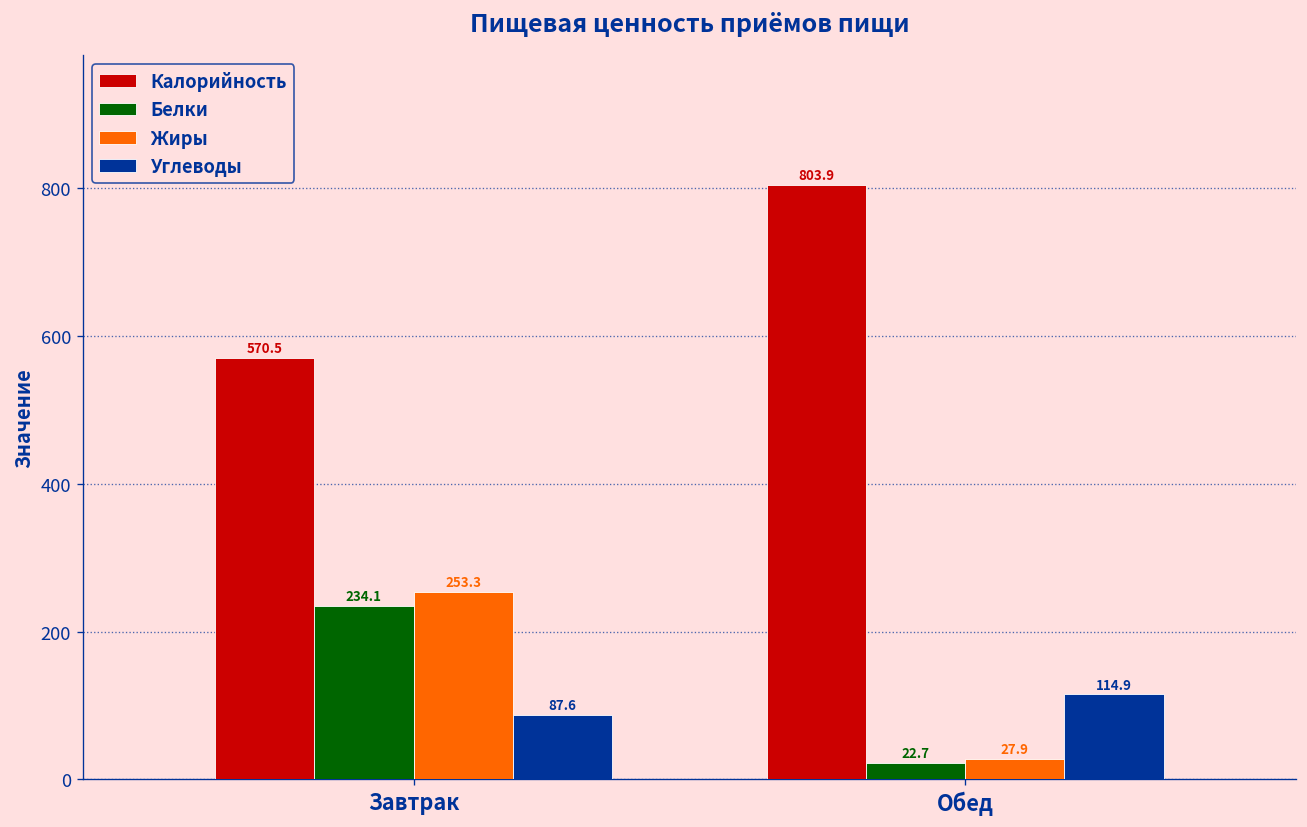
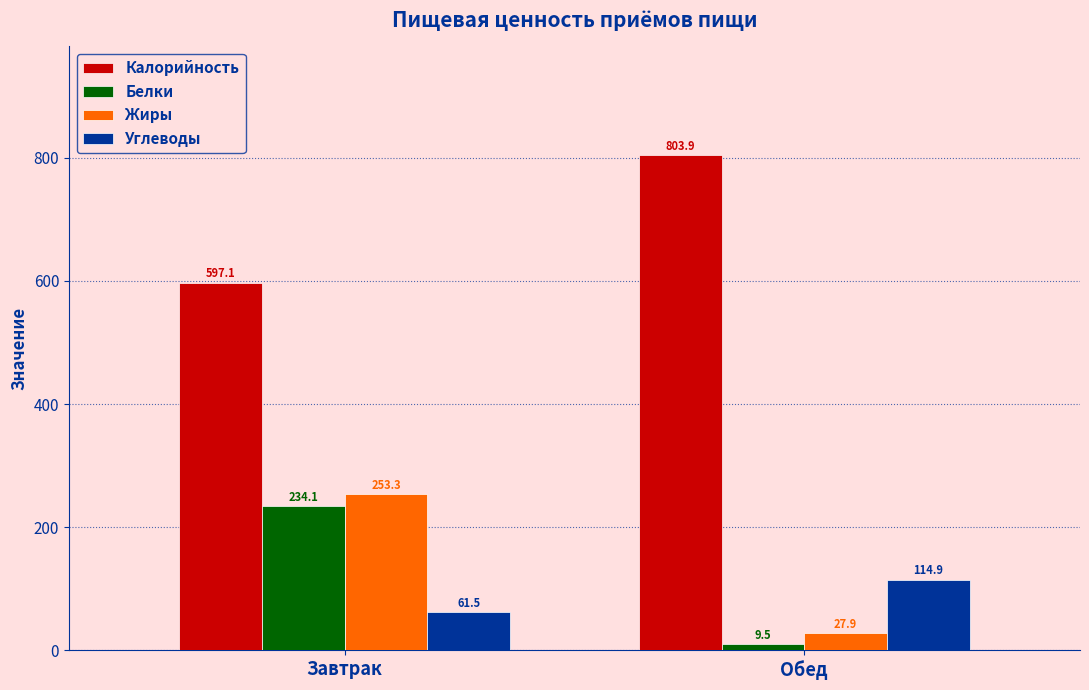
Калорийность, Завтрак: 570.5 -> 597.1
Углеводы, Завтрак: 87.6 -> 61.5
Белки, Обед: 22.7 -> 9.5
